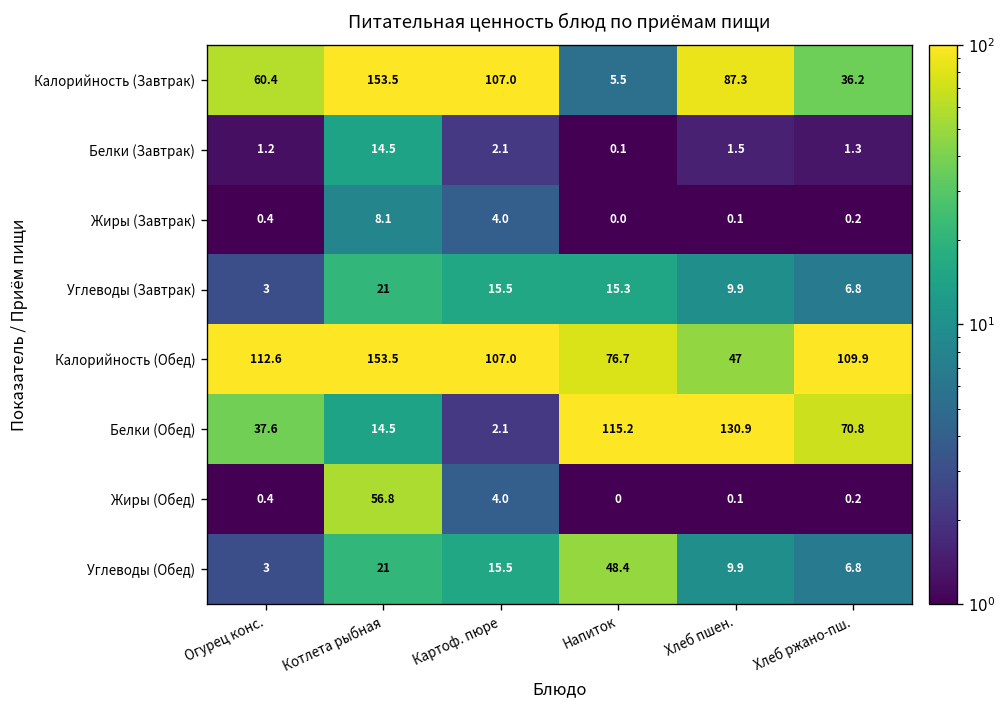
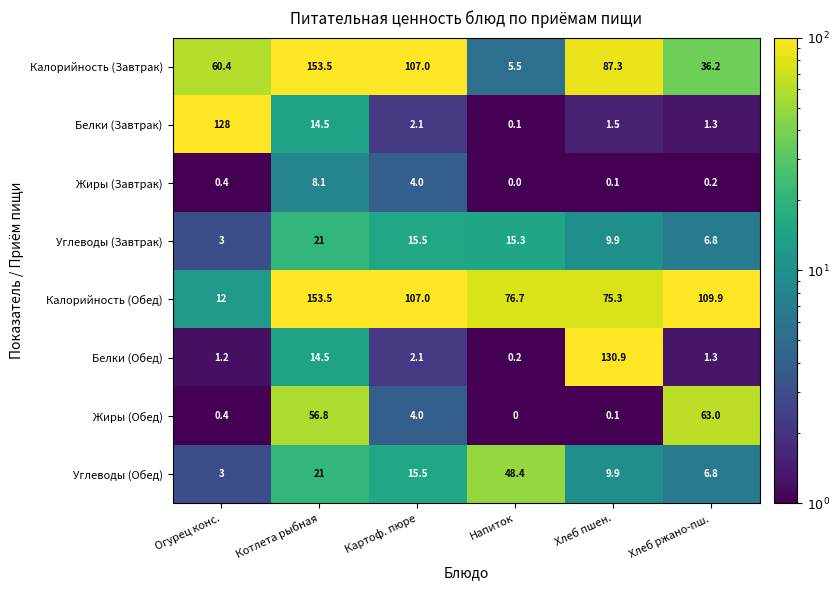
Белки (Завтрак), Огурец конс.: 1.2 -> 128
Калорийность (Обед), Огурец конс.: 112.6 -> 12
Калорийность (Обед), Хлеб пшен.: 47 -> 75.3
Белки (Обед), Огурец конс.: 37.6 -> 1.2
Белки (Обед), Напиток: 115.2 -> 0.2
Белки (Обед), Хлеб ржано-пш.: 70.8 -> 1.3
Жиры (Обед), Хлеб ржано-пш.: 0.2 -> 63.0
